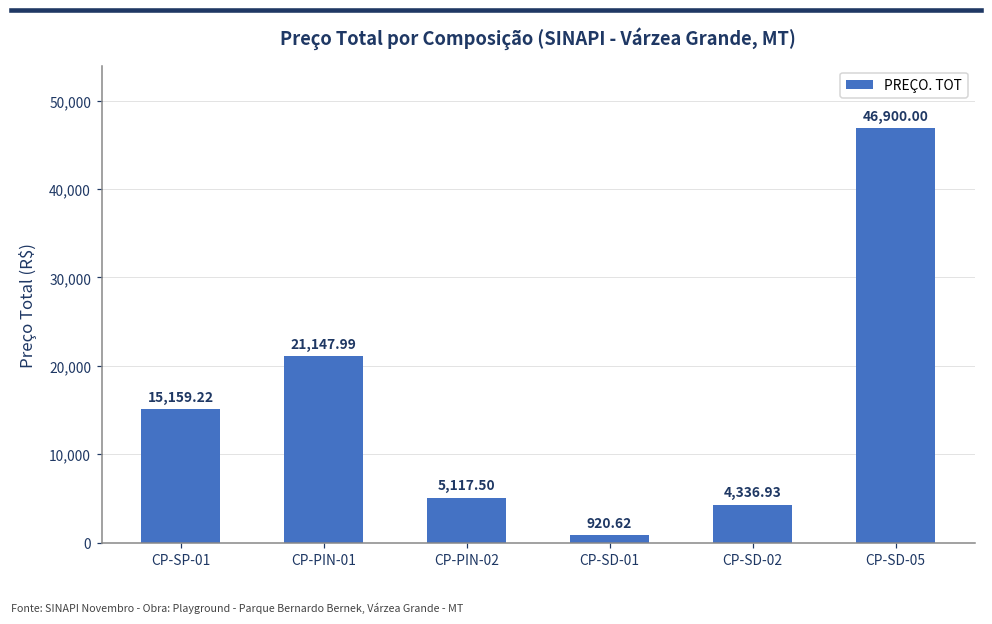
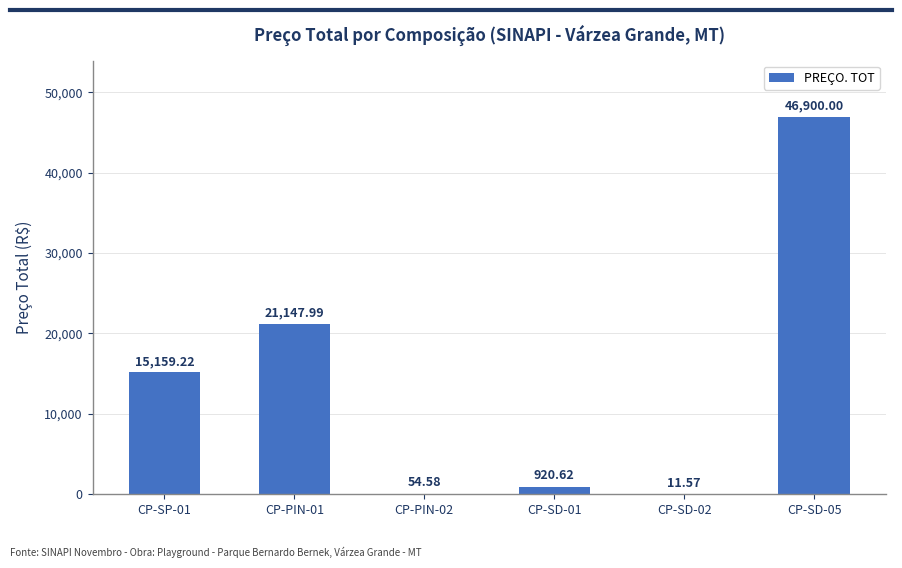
CP-PIN-02: 5,117.50 -> 54.58
CP-SD-02: 4,336.93 -> 11.57
